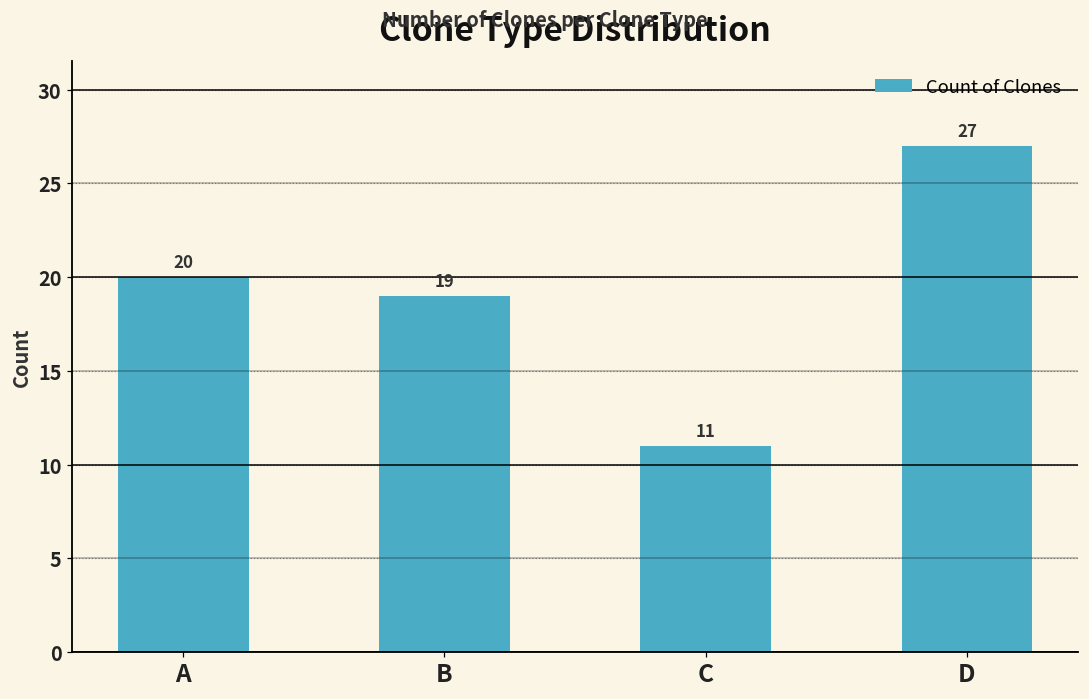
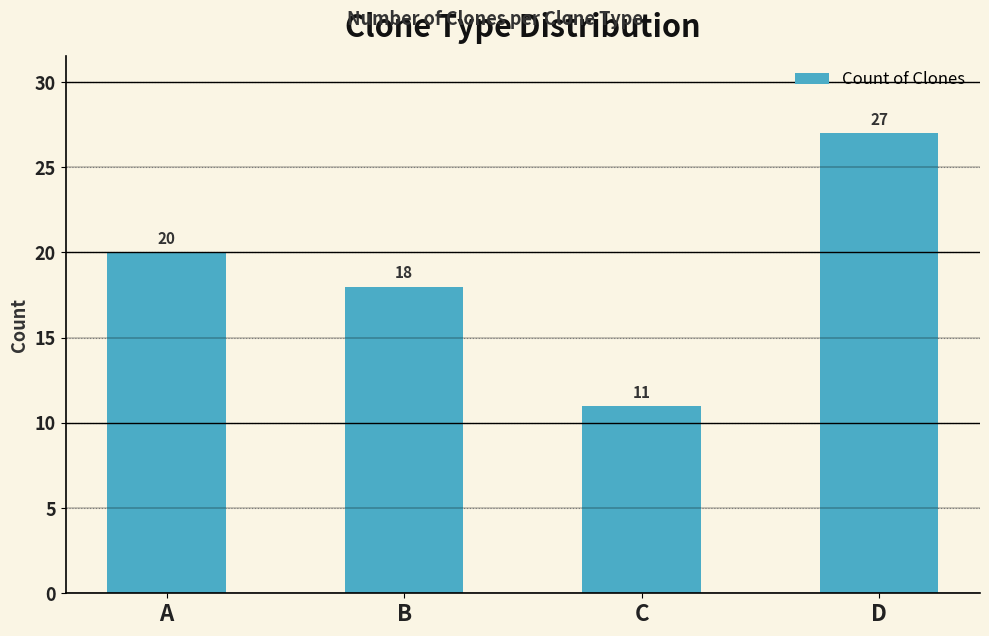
B: 19 -> 18
